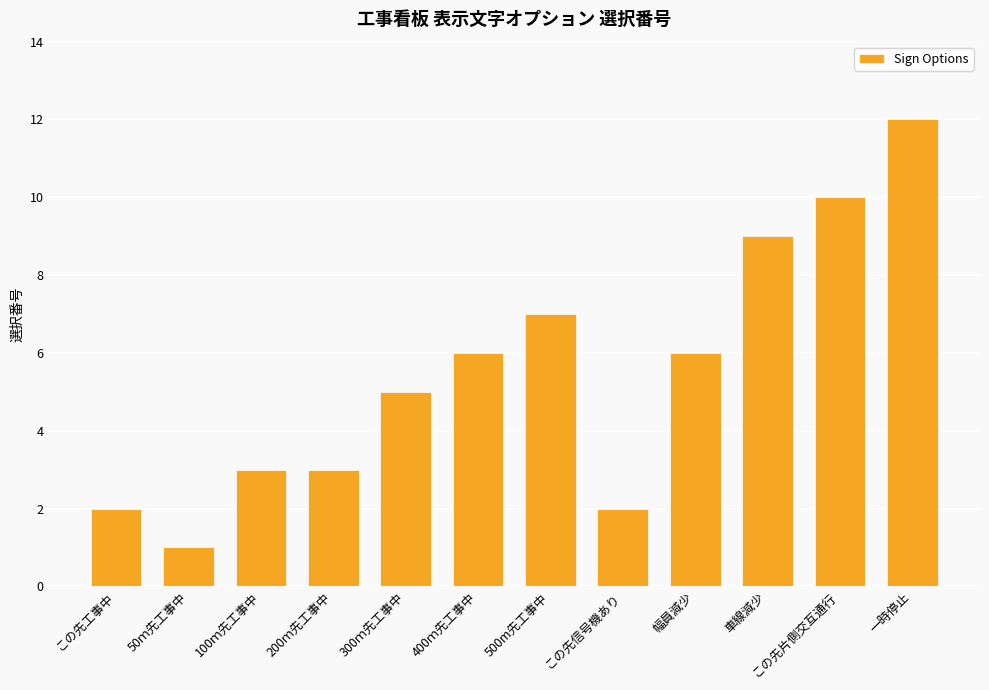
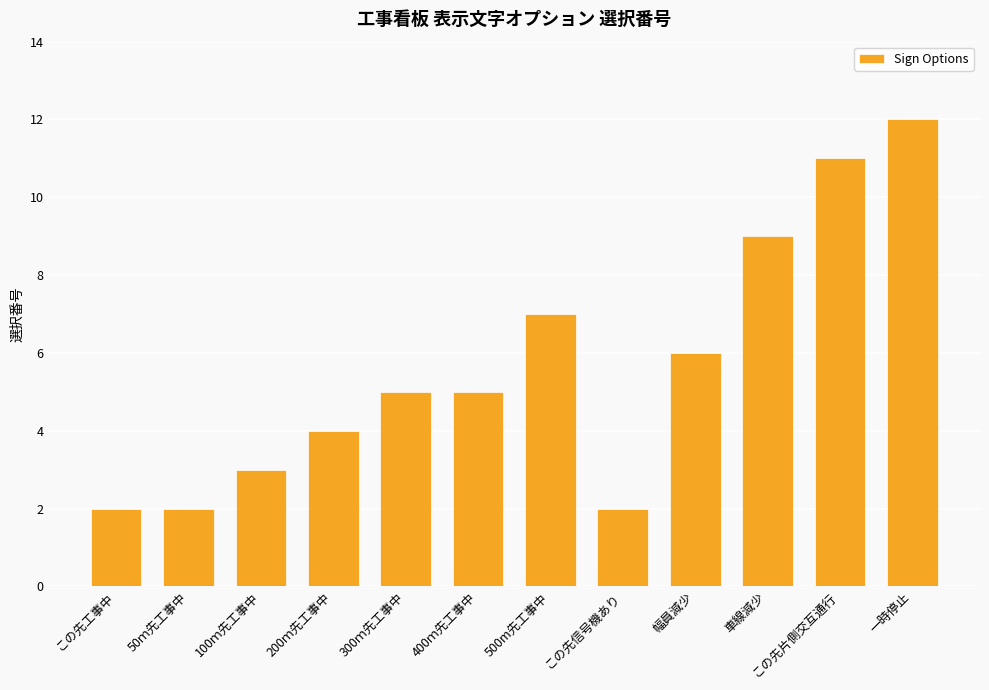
50ｍ先工事中: 1 -> 2
200ｍ先工事中: 3 -> 4
400ｍ先工事中: 6 -> 5
この先片側交互通行: 10 -> 11
